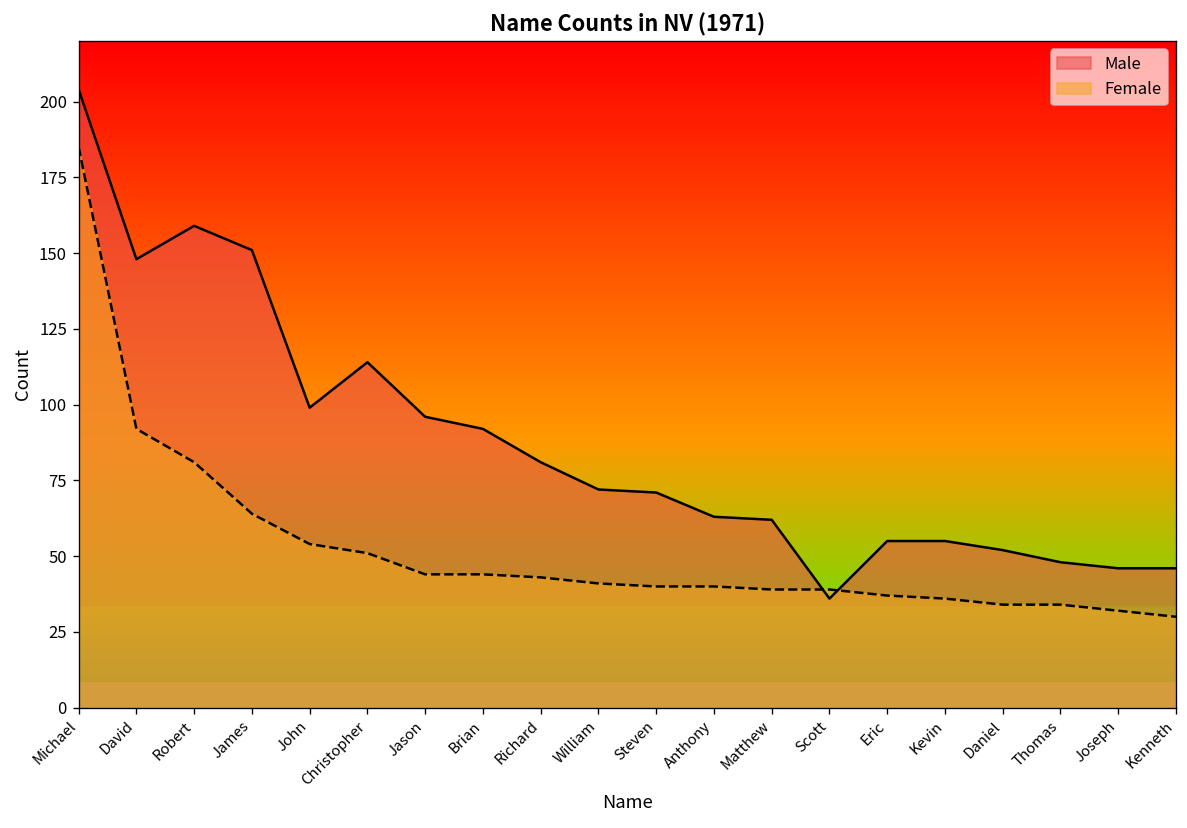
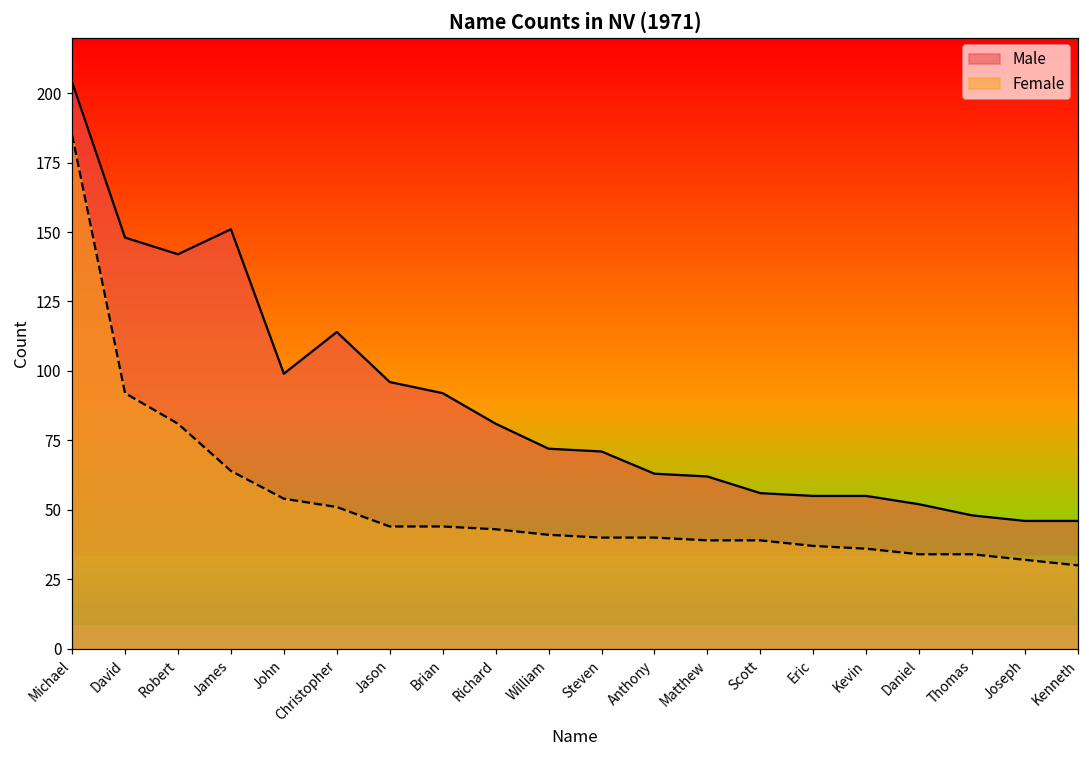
Male, Robert: 159 -> 142
Male, Scott: 36 -> 56
